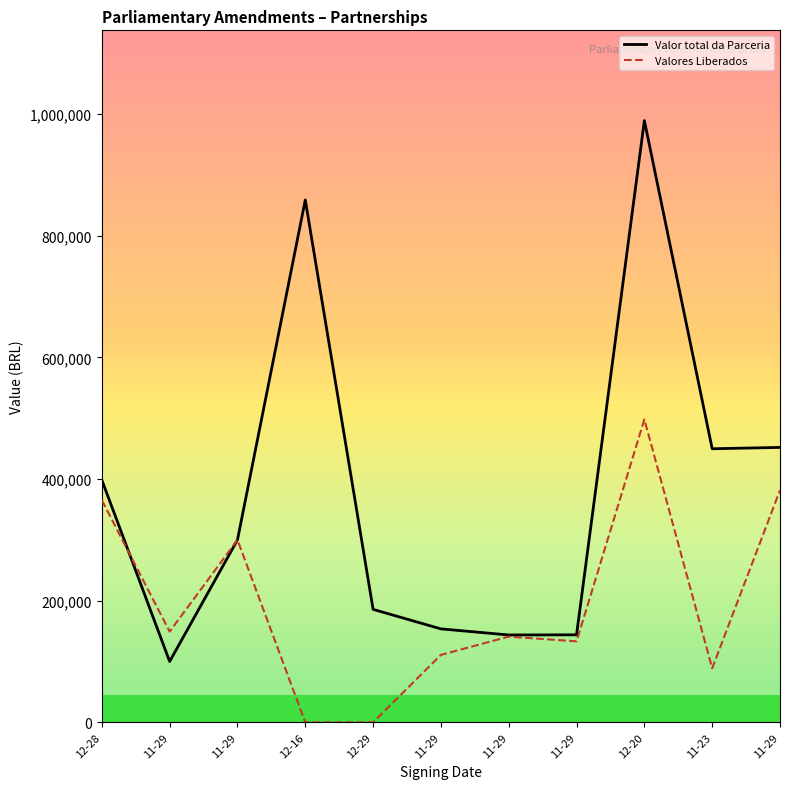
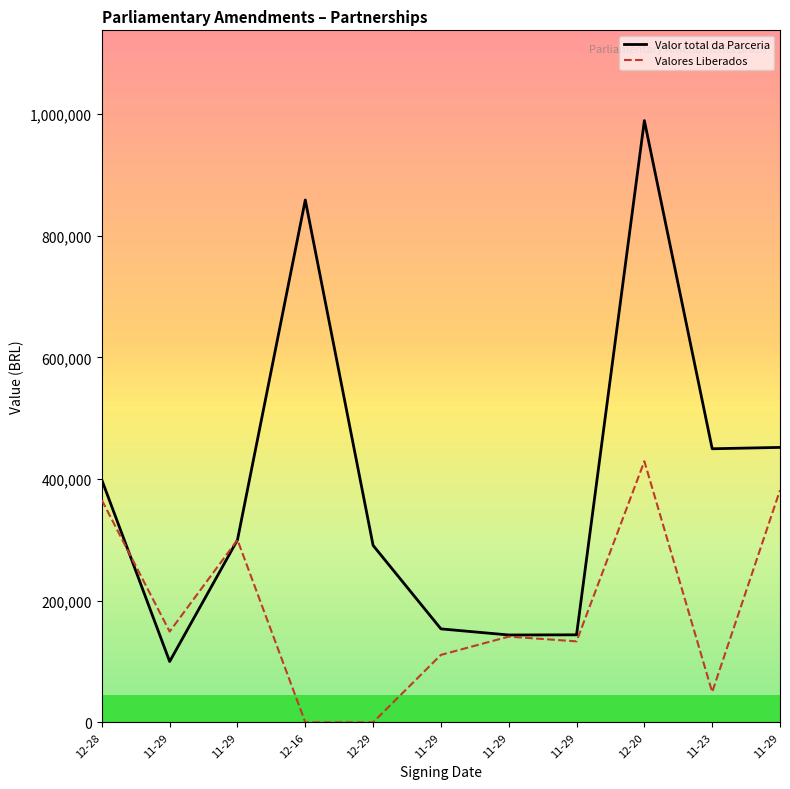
Valor total da Parceria, 12-29: 190,000 -> 290,000
Valores Liberados, 12-20: 500,000 -> 430,000
Valores Liberados, 11-23: 90,000 -> 50,000
